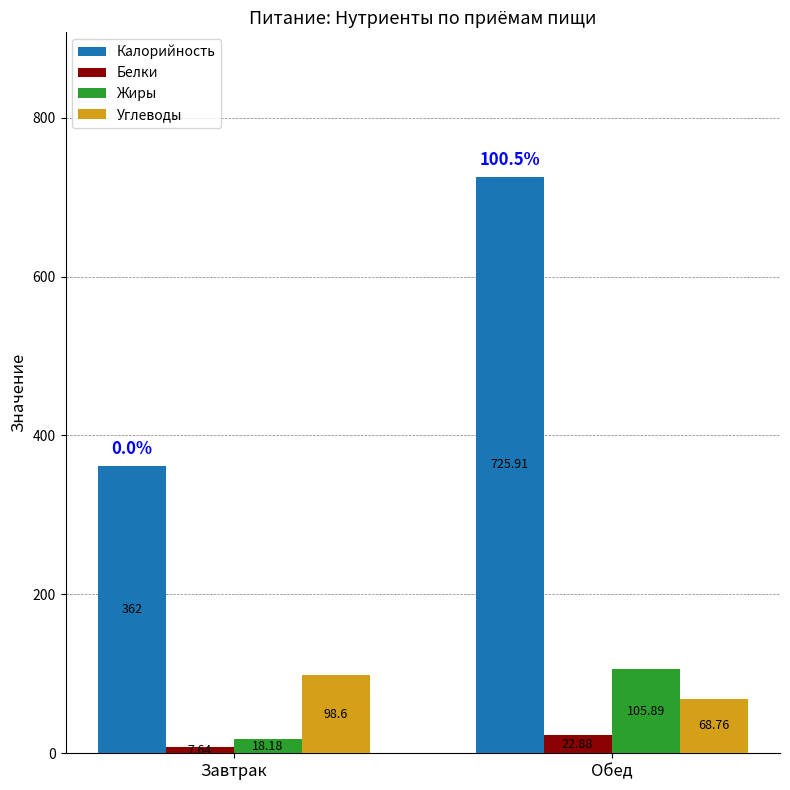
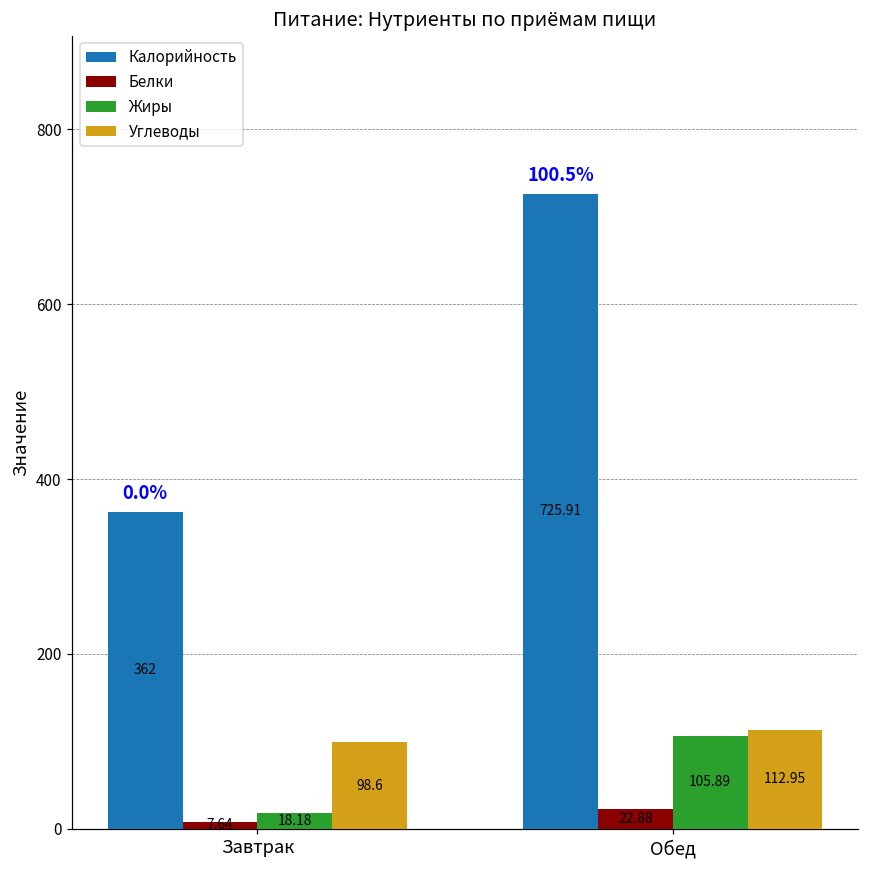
Углеводы, Обед: 68.76 -> 112.95
